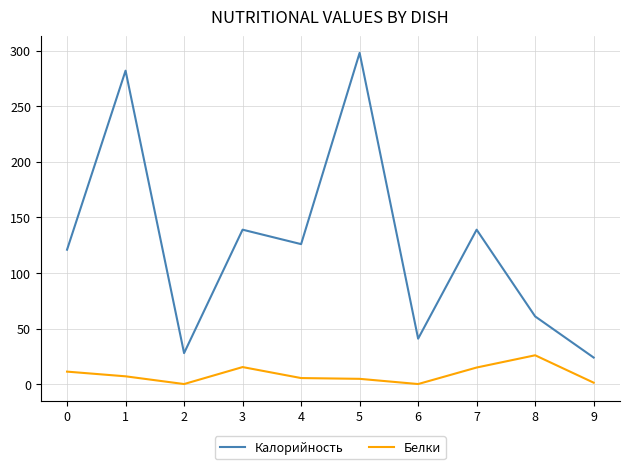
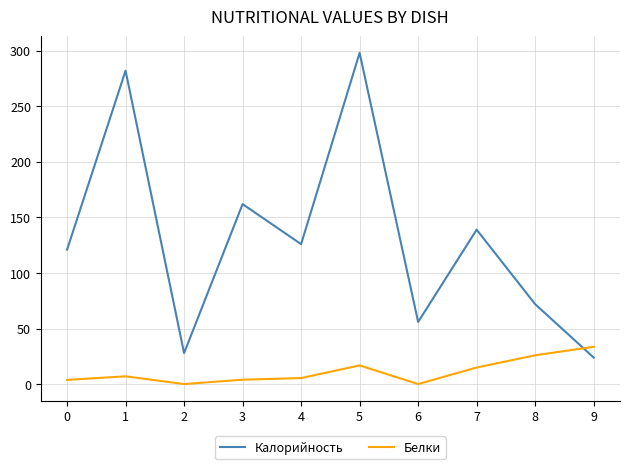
Белки, 0: 11 -> 4
Калорийность, 3: 139 -> 162
Белки, 3: 15 -> 4
Белки, 5: 5 -> 17
Калорийность, 6: 41 -> 56
Калорийность, 8: 61 -> 72
Белки, 9: 1 -> 34
